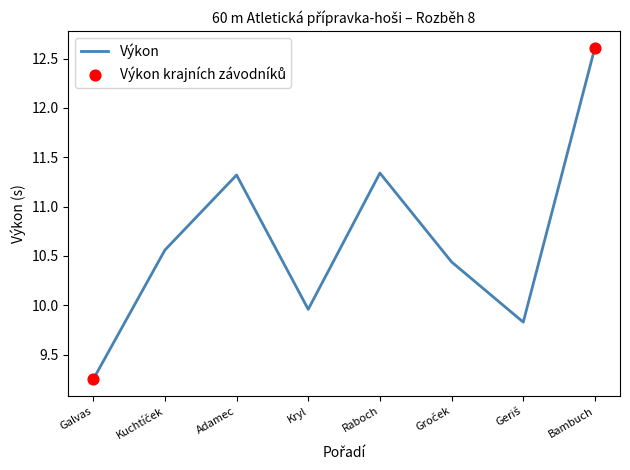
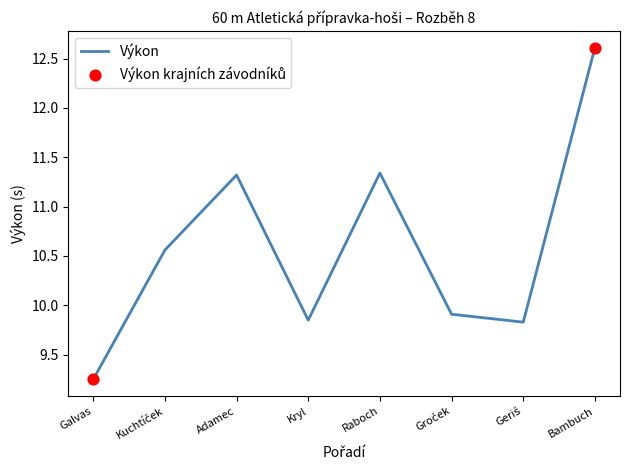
Výkon, Kryl: 10.0 -> 9.9
Výkon, Groček: 10.4 -> 9.9
